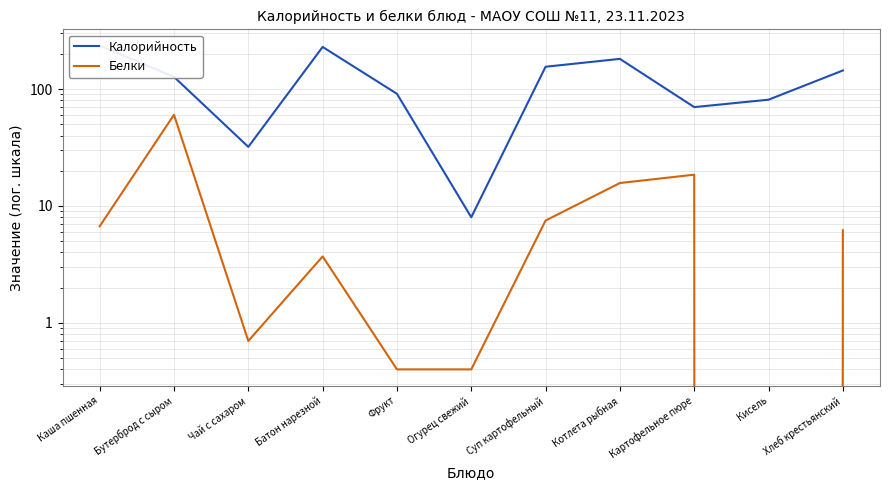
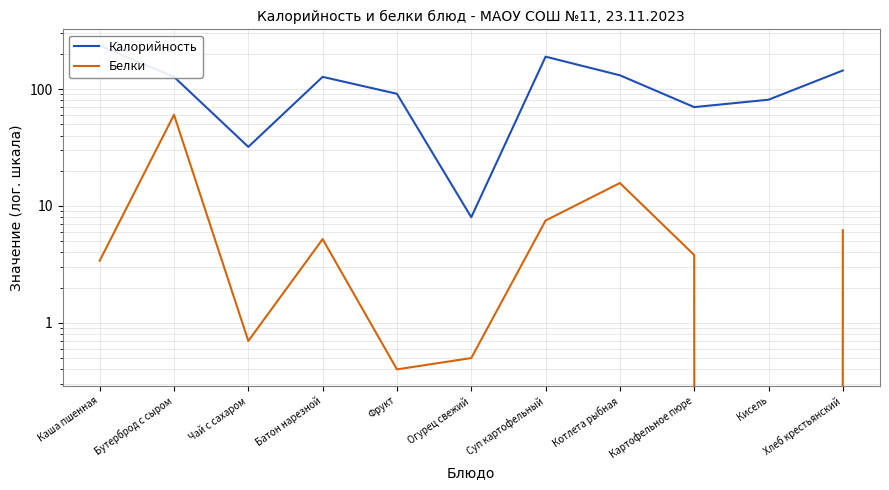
Белки, Каша пшенная: 7 -> 3.4
Калорийность, Батон нарезной: 230 -> 130
Белки, Батон нарезной: 3.7 -> 5
Белки, Огурец свежий: 0.4 -> 0.5
Калорийность, Суп картофельный: 160 -> 190
Калорийность, Котлета рыбная: 180 -> 130
Белки, Картофельное пюре: 19 -> 3.8
